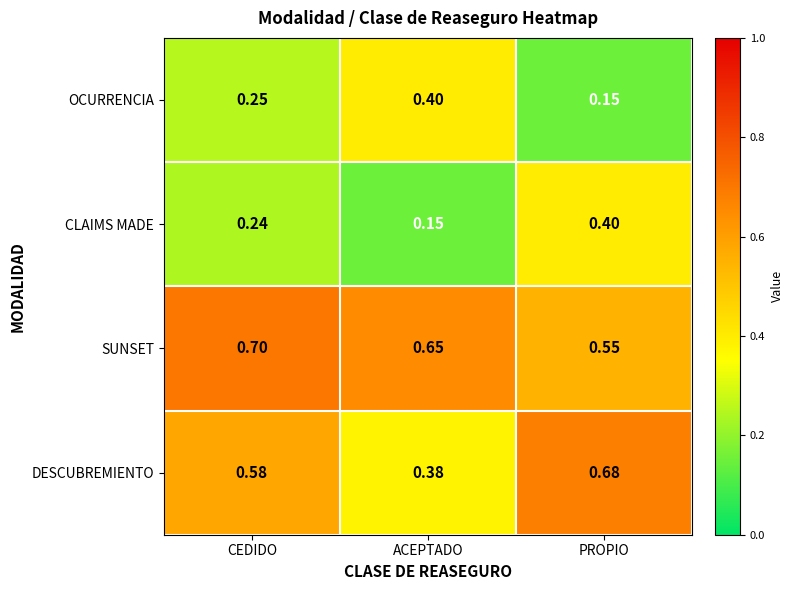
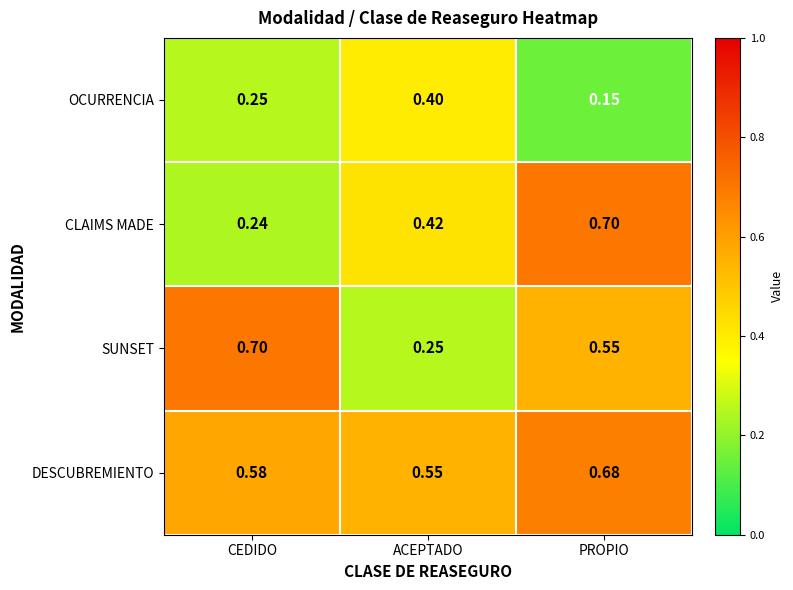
CLAIMS MADE, ACEPTADO: 0.15 -> 0.42
CLAIMS MADE, PROPIO: 0.40 -> 0.70
SUNSET, ACEPTADO: 0.65 -> 0.25
DESCUBREMIENTO, ACEPTADO: 0.38 -> 0.55
